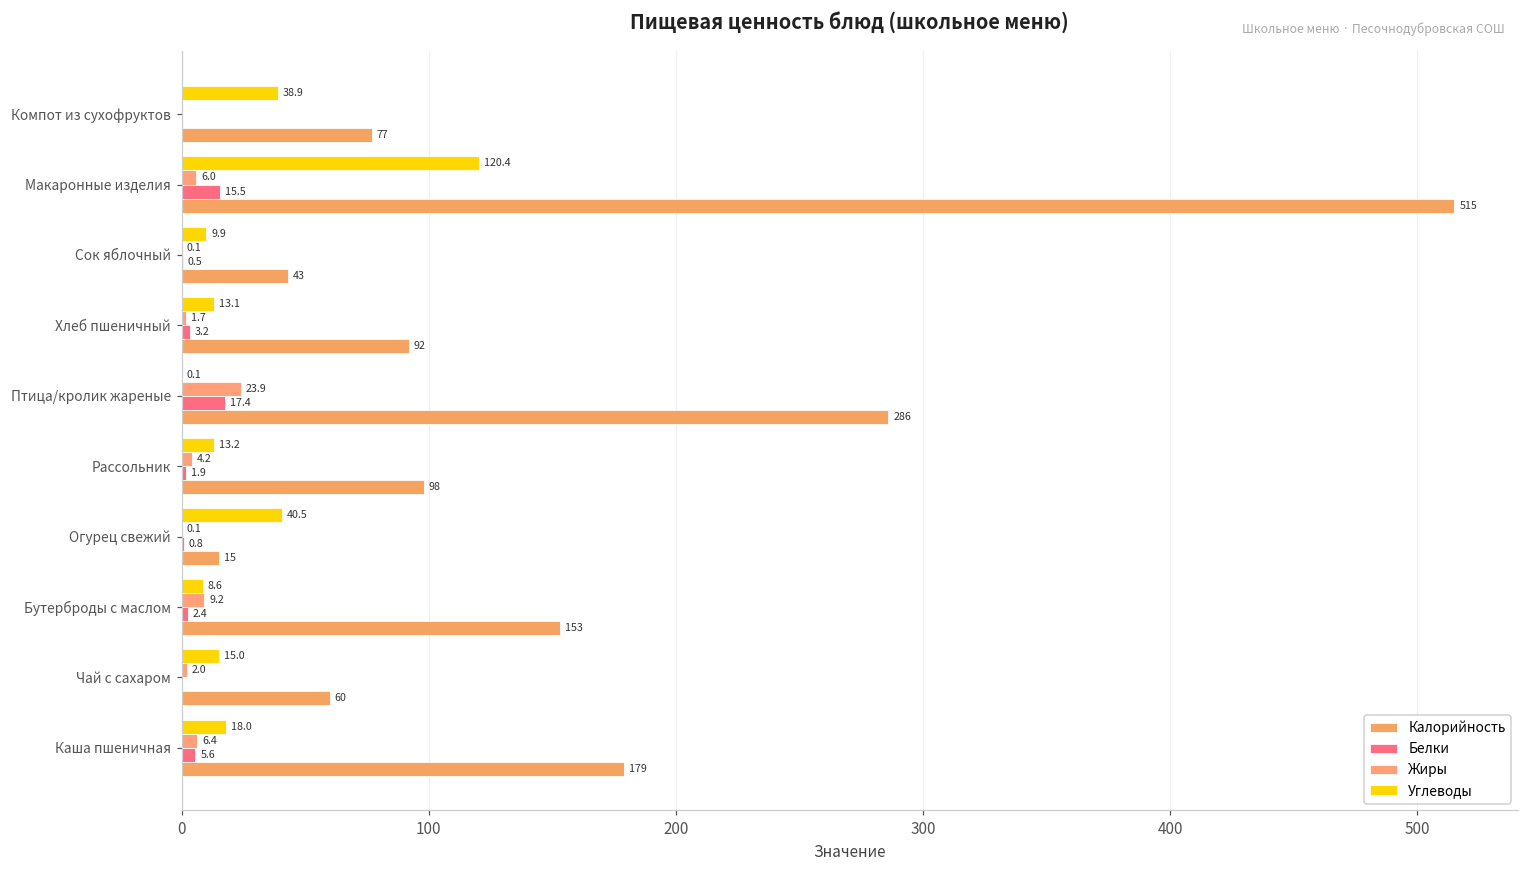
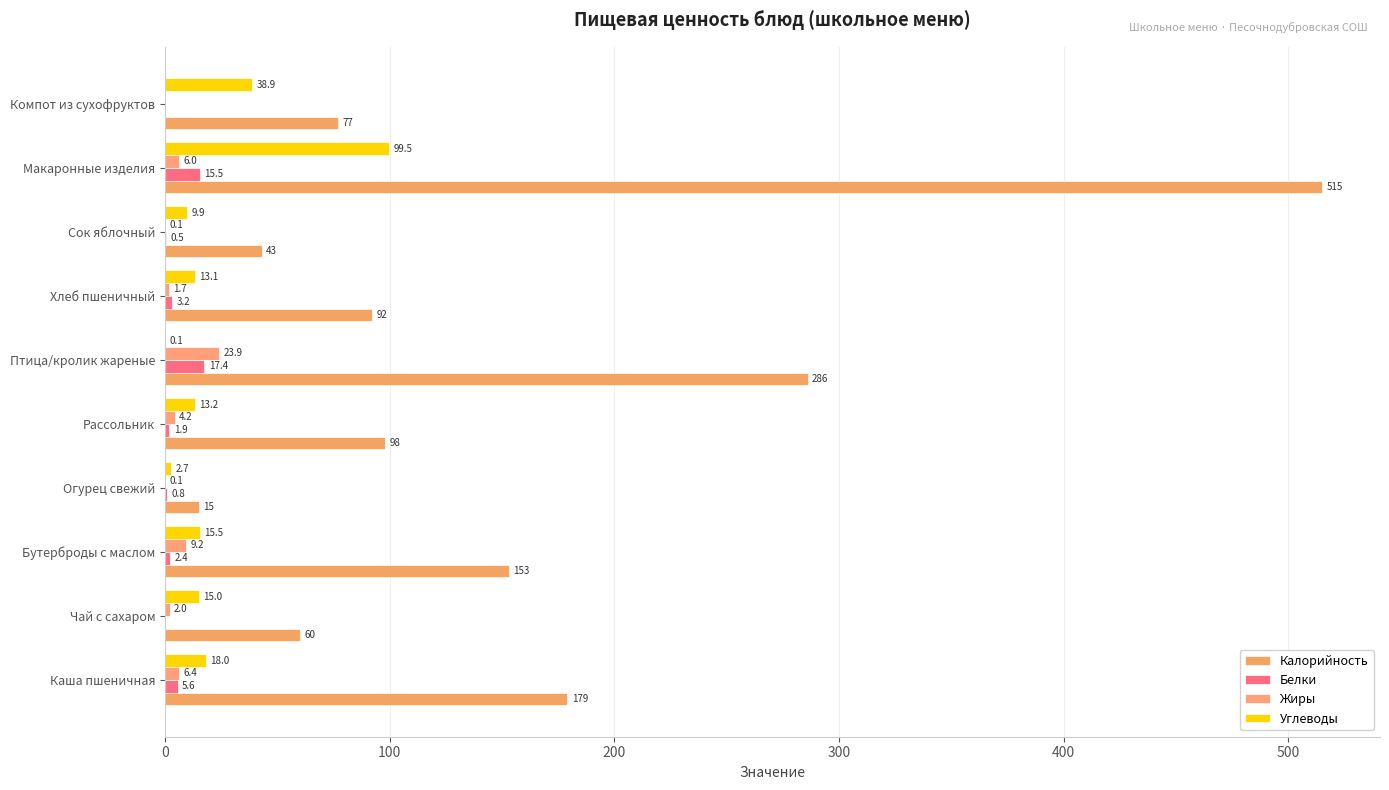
Углеводы, Макаронные изделия: 120.4 -> 99.5
Углеводы, Огурец свежий: 40.5 -> 2.7
Углеводы, Бутерброды с маслом: 8.6 -> 15.5
